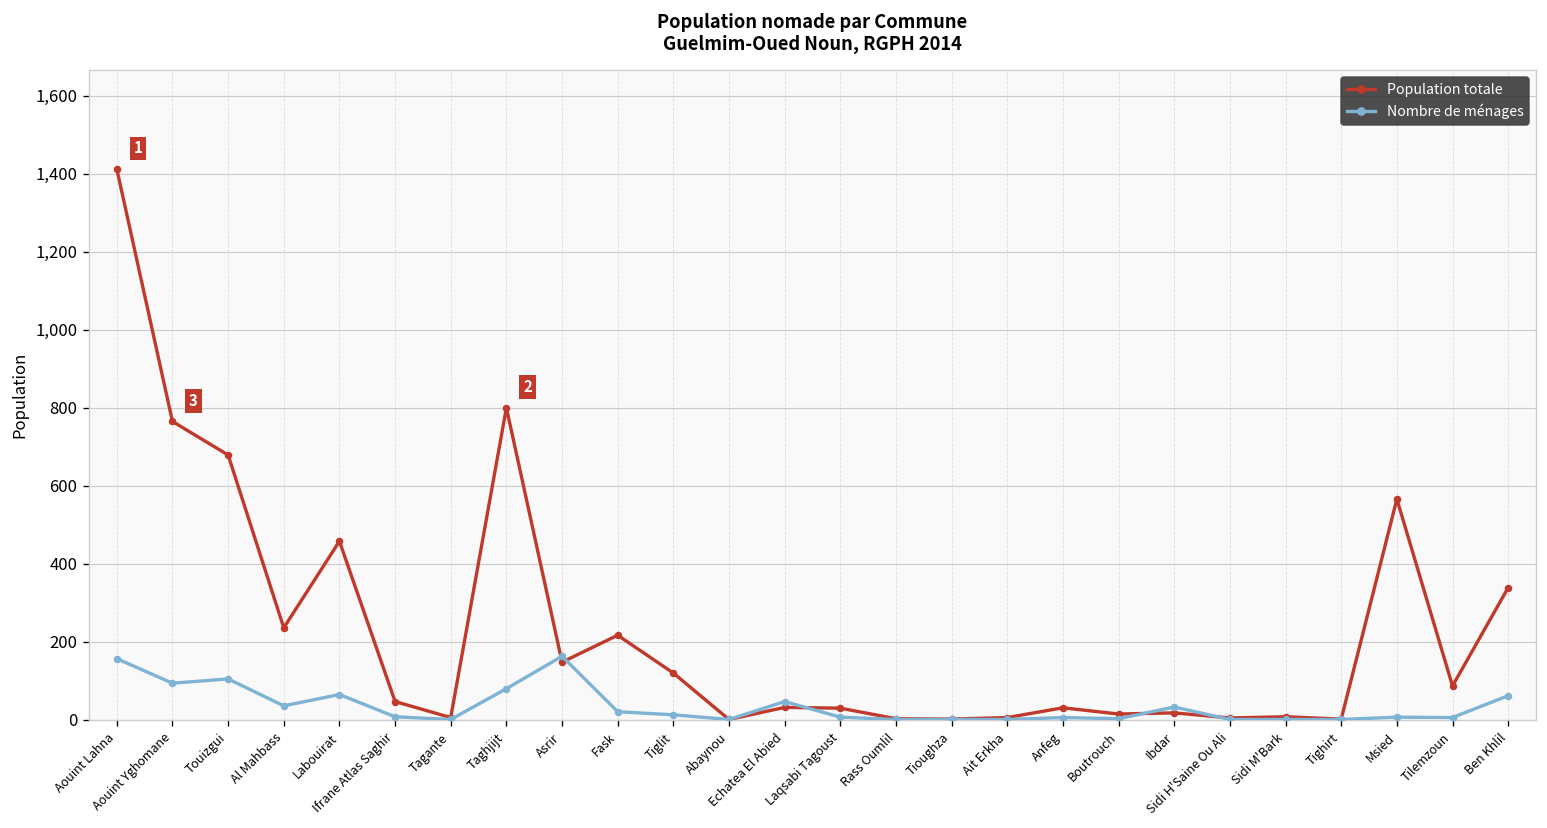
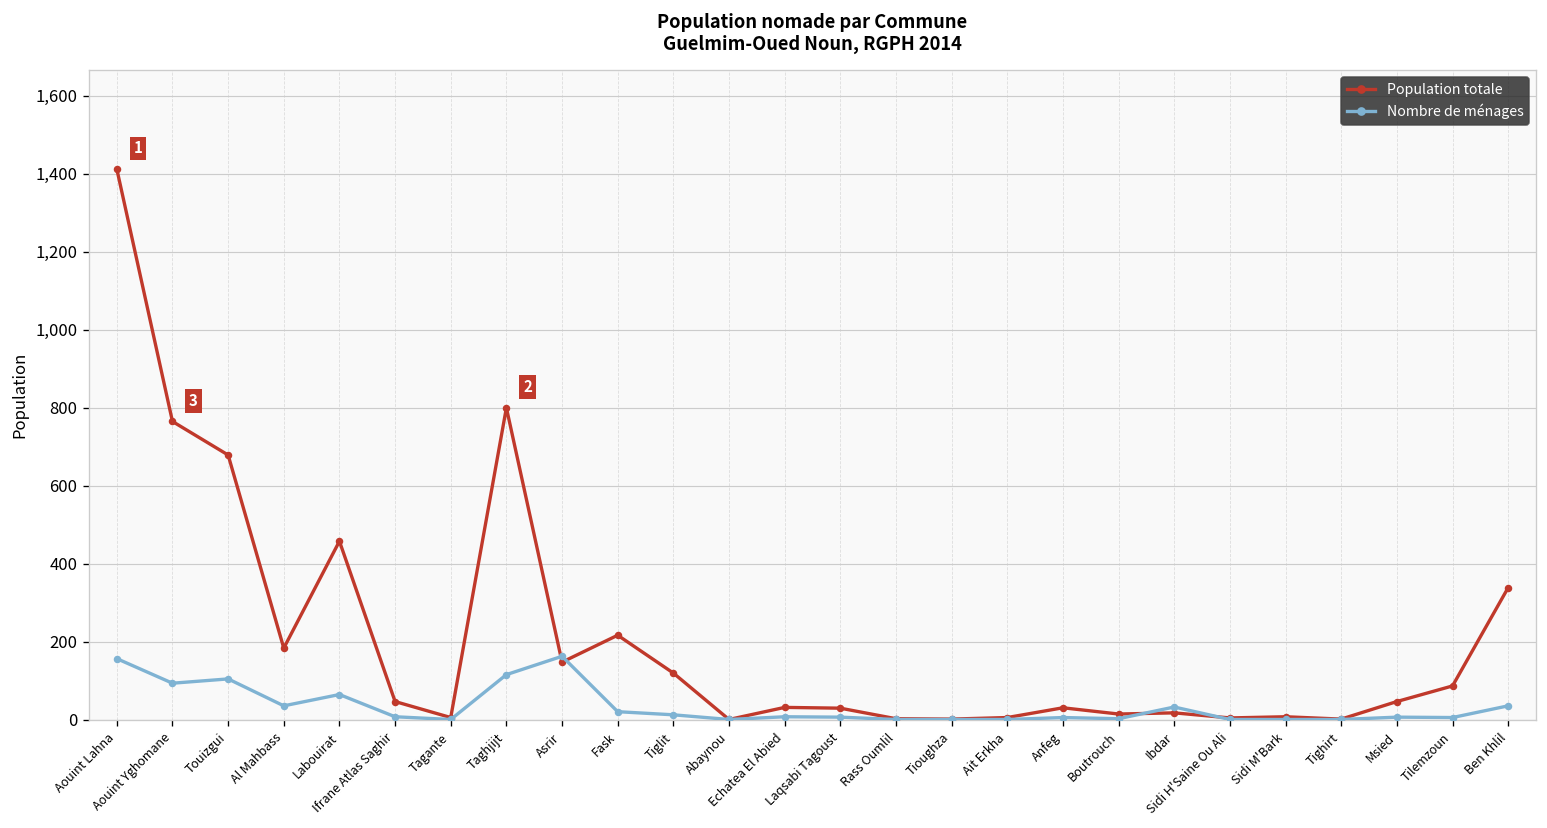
Population totale, Al Mahbass: 240 -> 180
Nombre de ménages, Taghjijt: 80 -> 120
Nombre de ménages, Echatea El Abied: 50 -> 10
Population totale, Msied: 570 -> 50
Nombre de ménages, Ben Khlil: 60 -> 40
